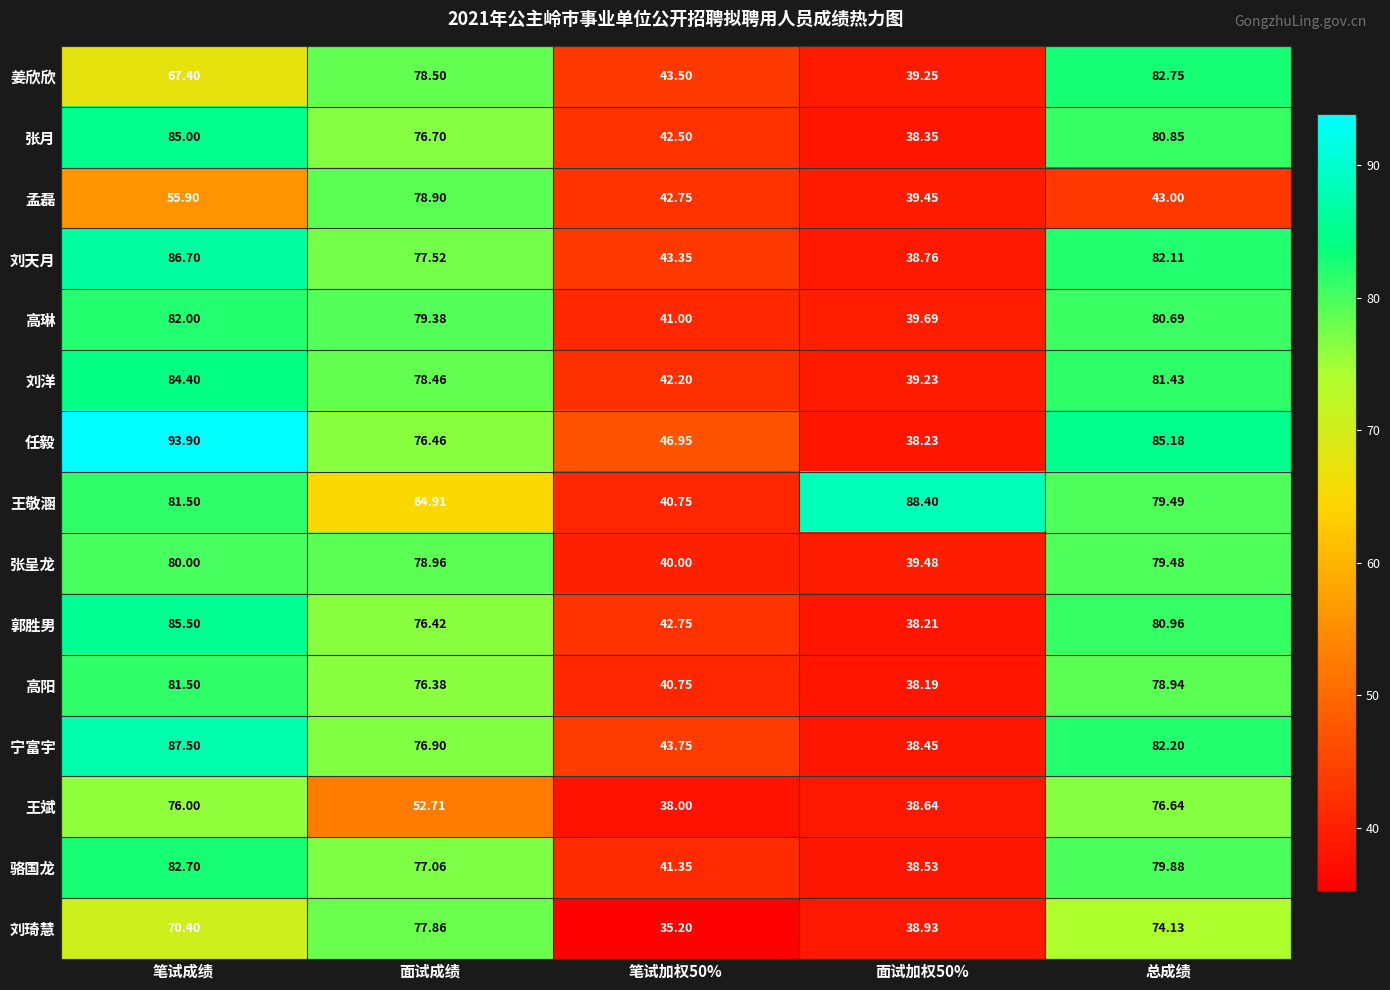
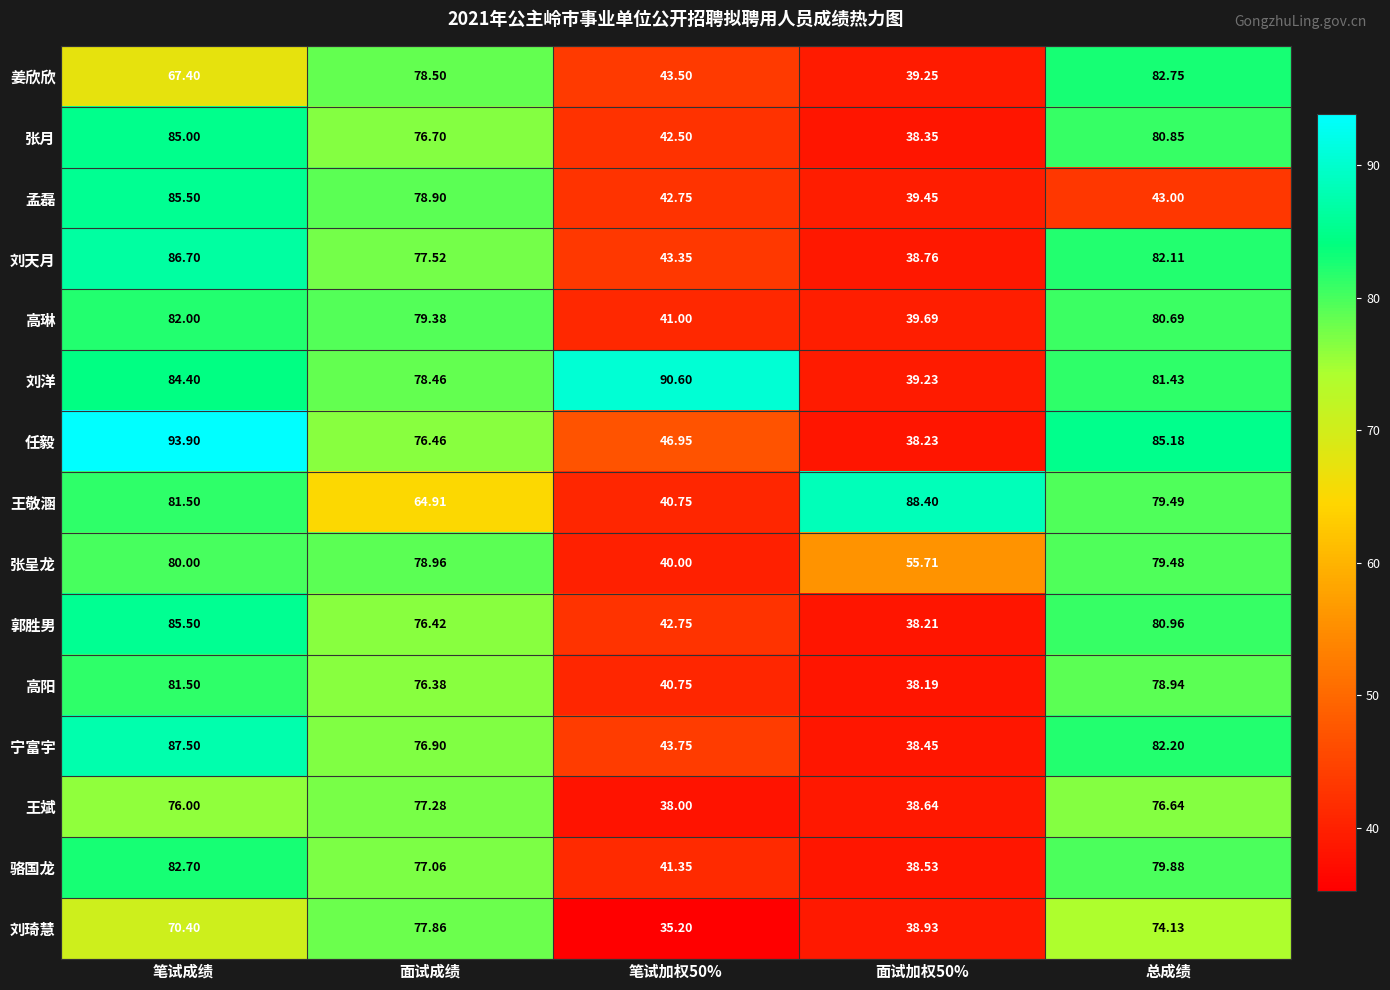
孟磊, 笔试成绩: 55.90 -> 85.50
刘洋, 笔试加权50%: 42.20 -> 90.60
张呈龙, 面试加权50%: 39.48 -> 55.71
王斌, 面试成绩: 52.71 -> 77.28
